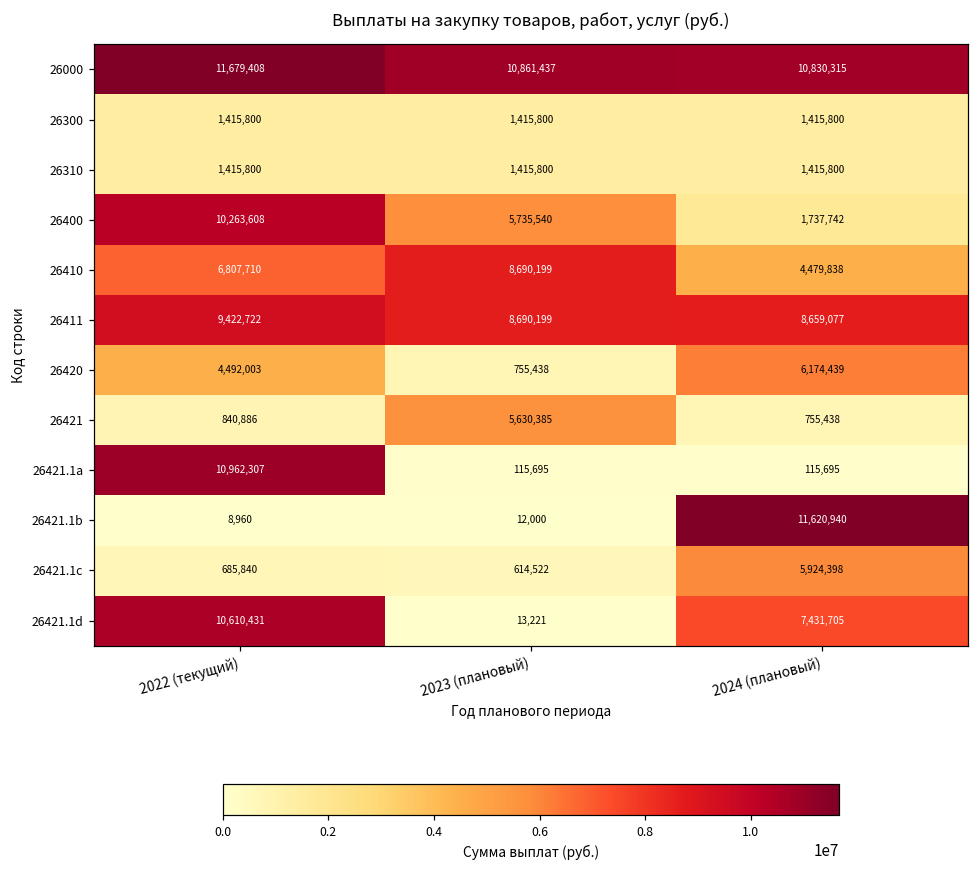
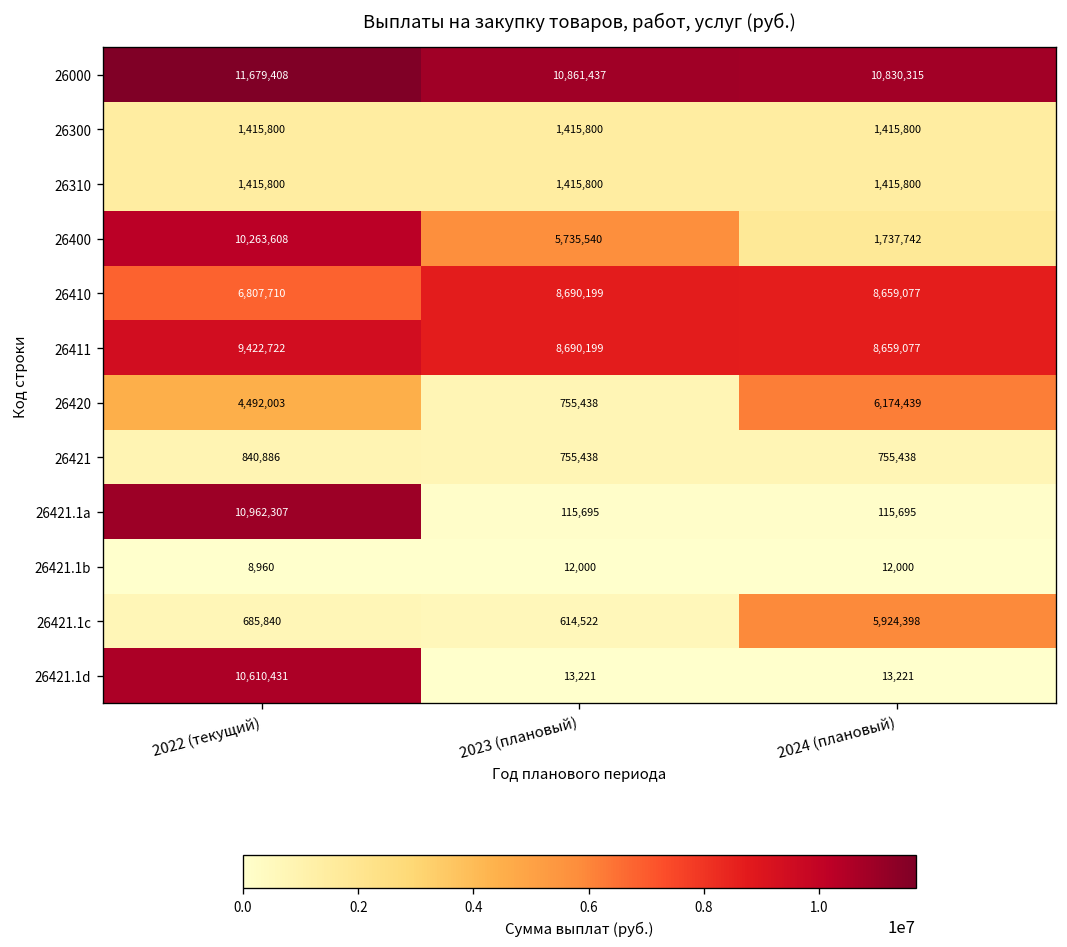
26410, 2024 (плановый): 4,479,838 -> 8,659,077
26421, 2023 (плановый): 5,630,385 -> 755,438
26421.1b, 2024 (плановый): 11,620,940 -> 12,000
26421.1d, 2024 (плановый): 7,431,705 -> 13,221
